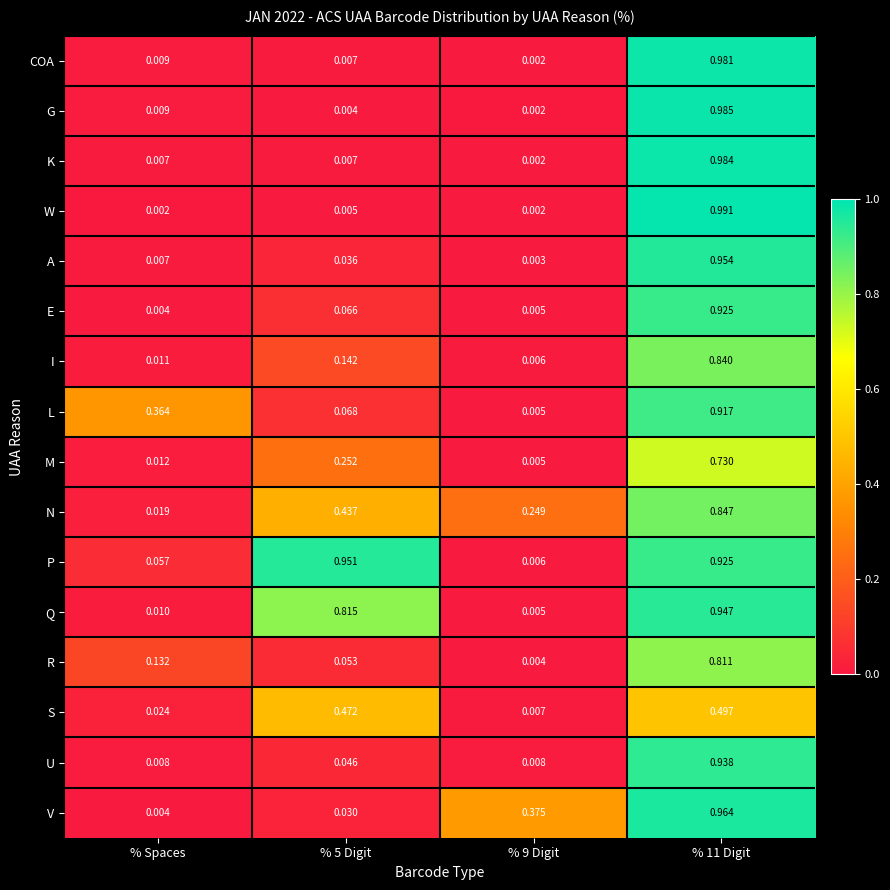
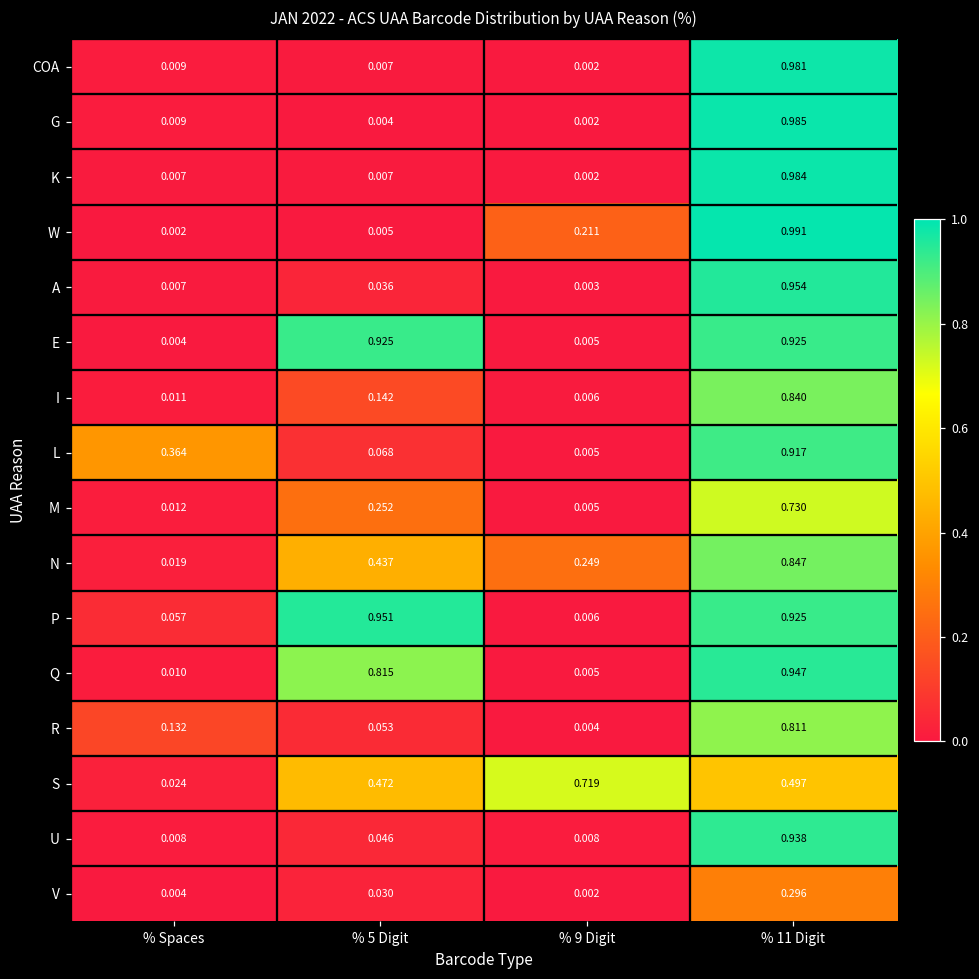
W, % 9 Digit: 0.002 -> 0.211
E, % 5 Digit: 0.066 -> 0.925
S, % 9 Digit: 0.007 -> 0.719
V, % 9 Digit: 0.375 -> 0.002
V, % 11 Digit: 0.964 -> 0.296
